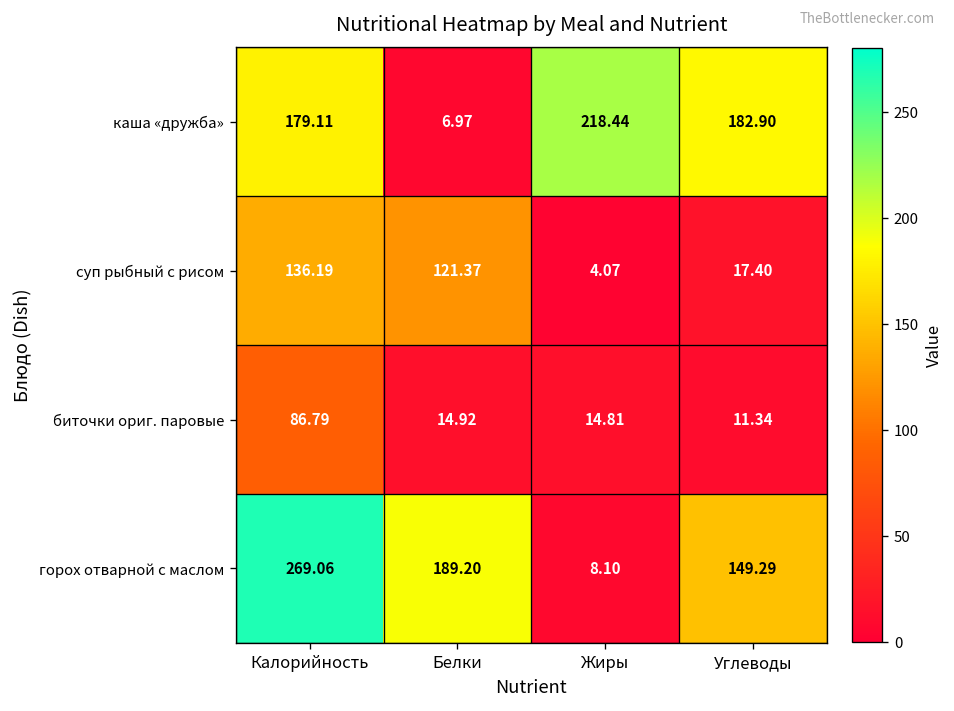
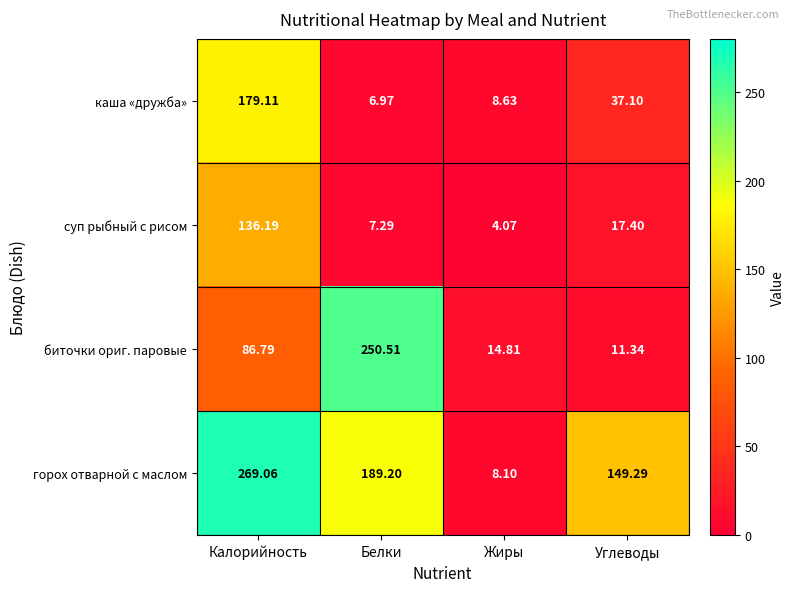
каша «дружба», Жиры: 218.44 -> 8.63
каша «дружба», Углеводы: 182.90 -> 37.10
суп рыбный с рисом, Белки: 121.37 -> 7.29
биточки ориг. паровые, Белки: 14.92 -> 250.51
